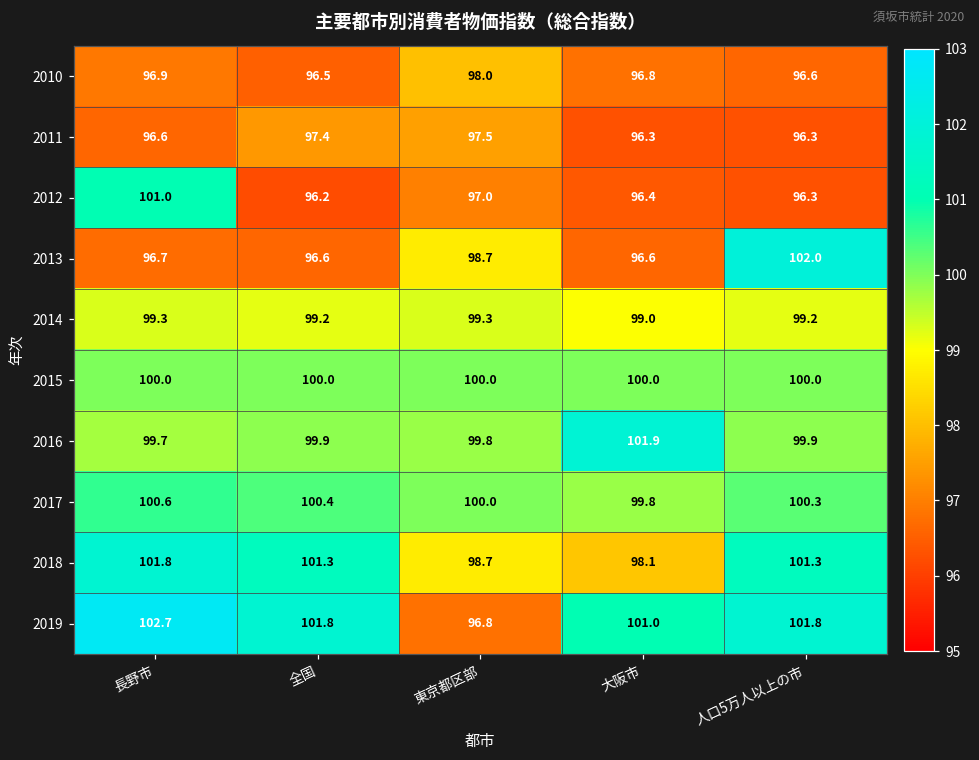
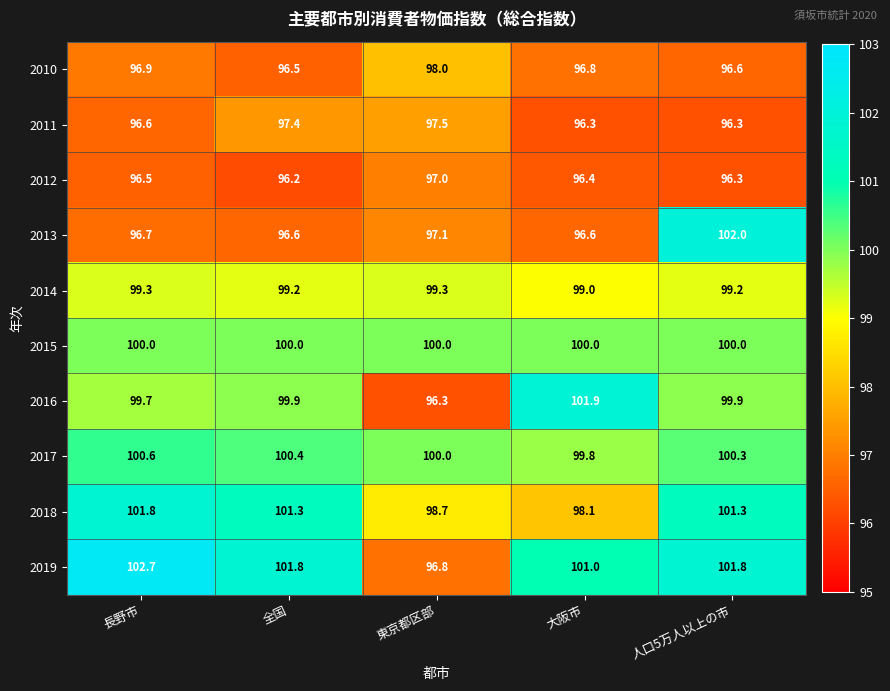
2012, 長野市: 101.0 -> 96.5
2013, 東京都区部: 98.7 -> 97.1
2016, 東京都区部: 99.8 -> 96.3
